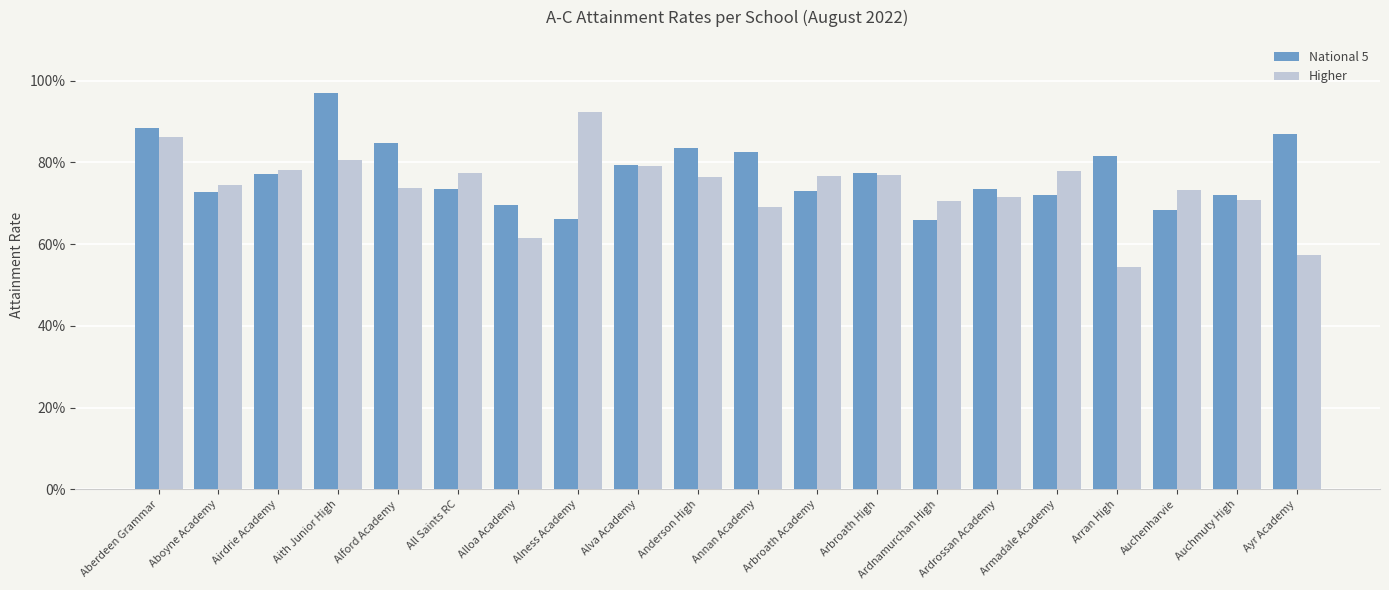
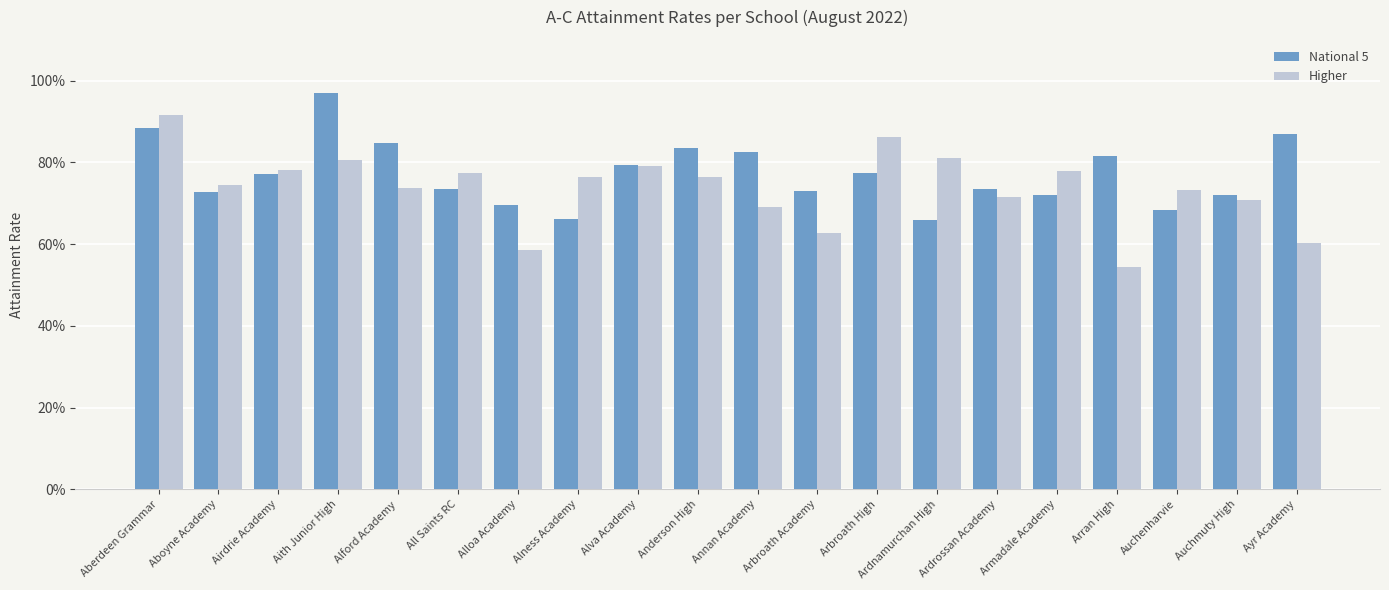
Higher, Aberdeen Grammar: 86% -> 92%
Higher, Alloa Academy: 61% -> 59%
Higher, Alness Academy: 92% -> 77%
Higher, Arbroath Academy: 77% -> 63%
Higher, Arbroath High: 77% -> 86%
Higher, Ardnamurchan High: 71% -> 81%
Higher, Ayr Academy: 57% -> 60%
